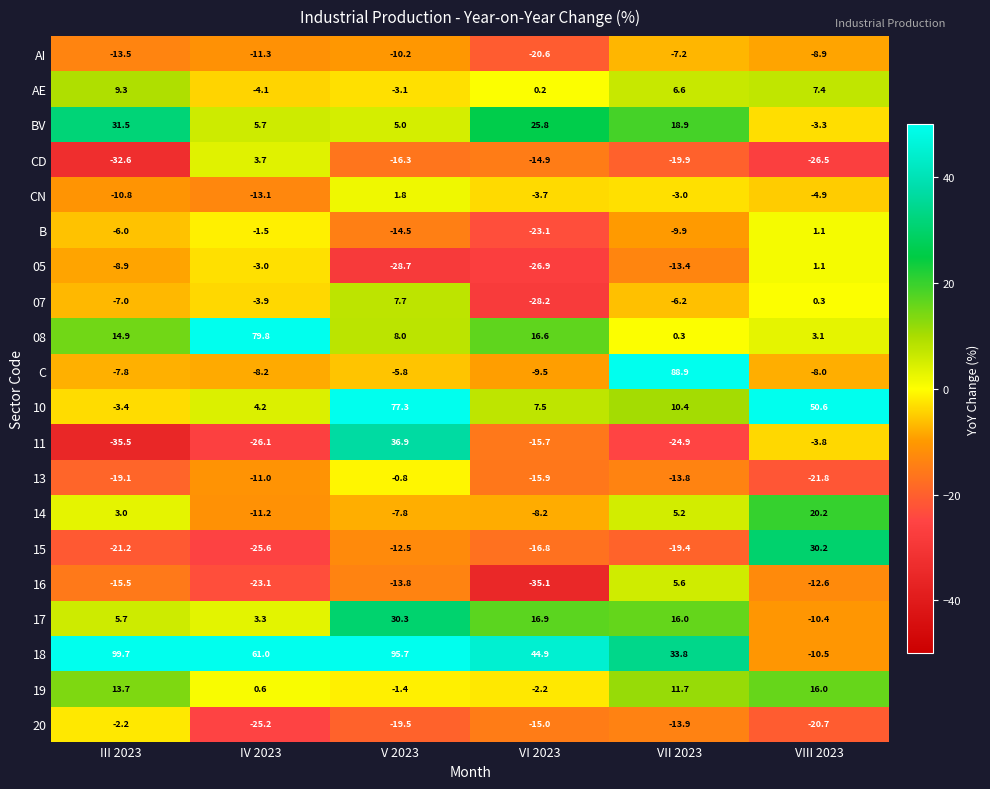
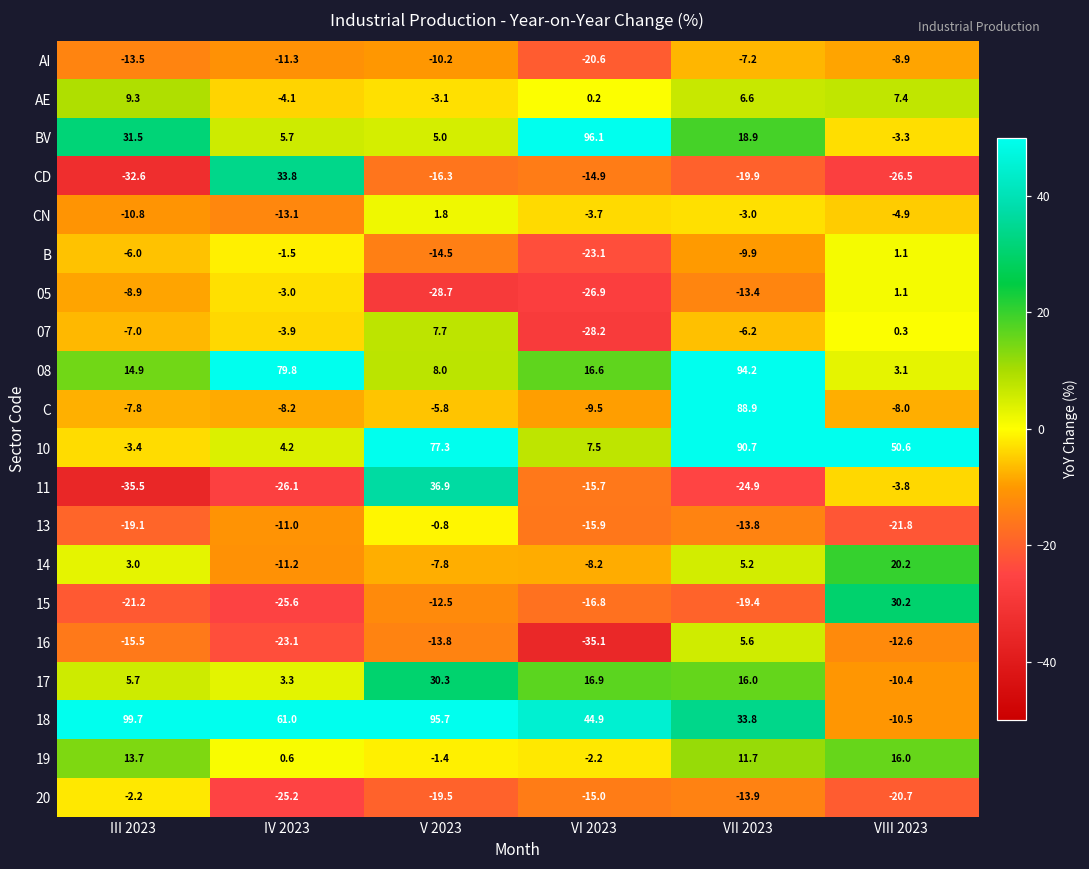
BV, VI 2023: 25.8 -> 96.1
CD, IV 2023: 3.7 -> 33.8
08, VII 2023: 0.3 -> 94.2
10, VII 2023: 10.4 -> 90.7
